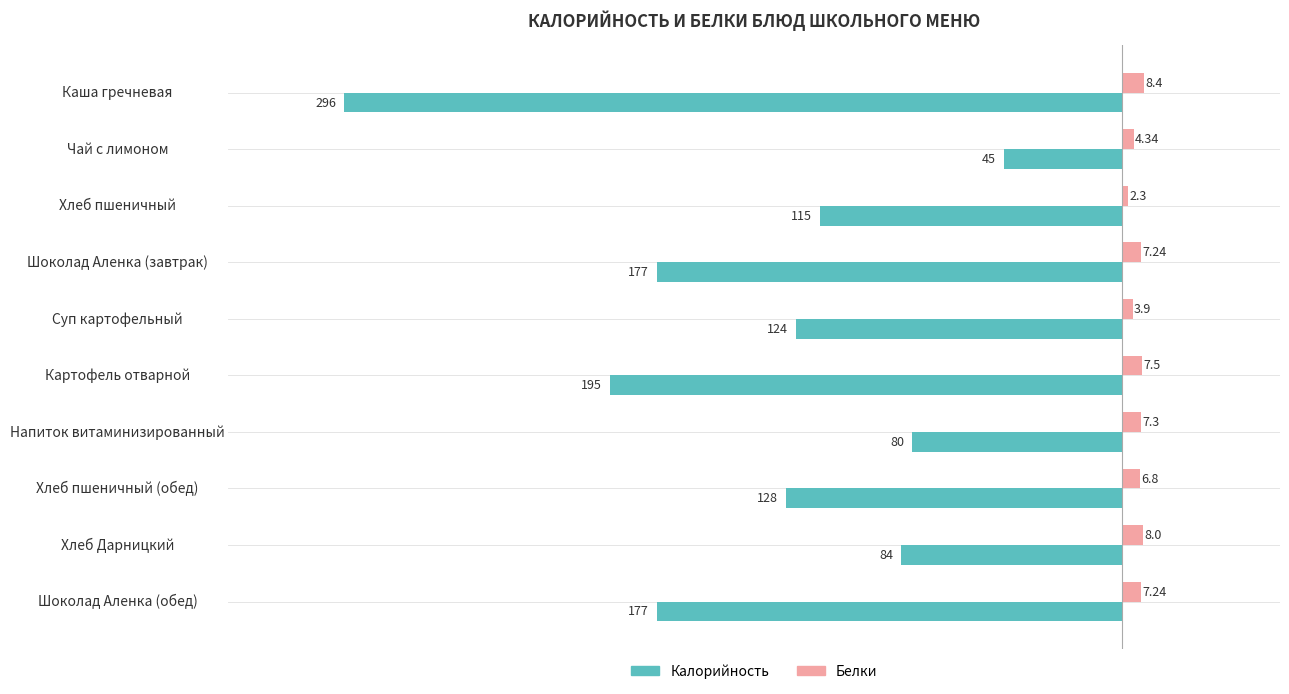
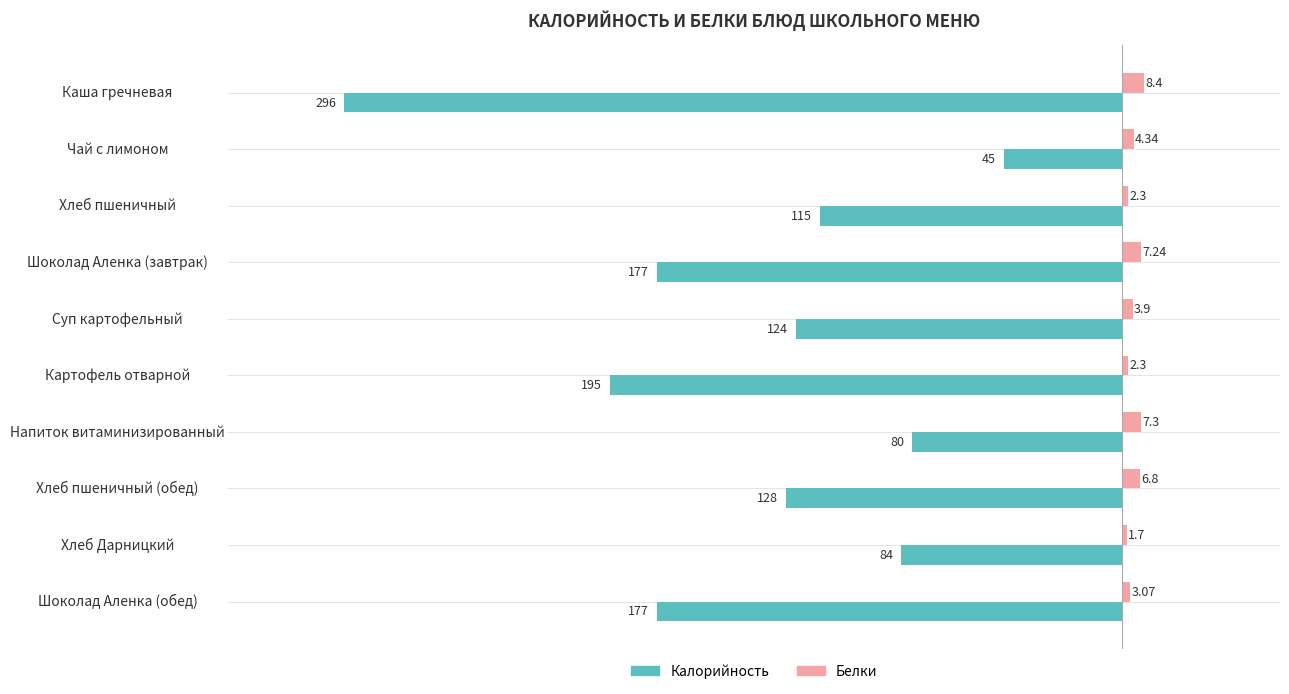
Белки, Картофель отварной: 7.5 -> 2.3
Белки, Хлеб Дарницкий: 8.0 -> 1.7
Белки, Шоколад Аленка (обед): 7.24 -> 3.07
